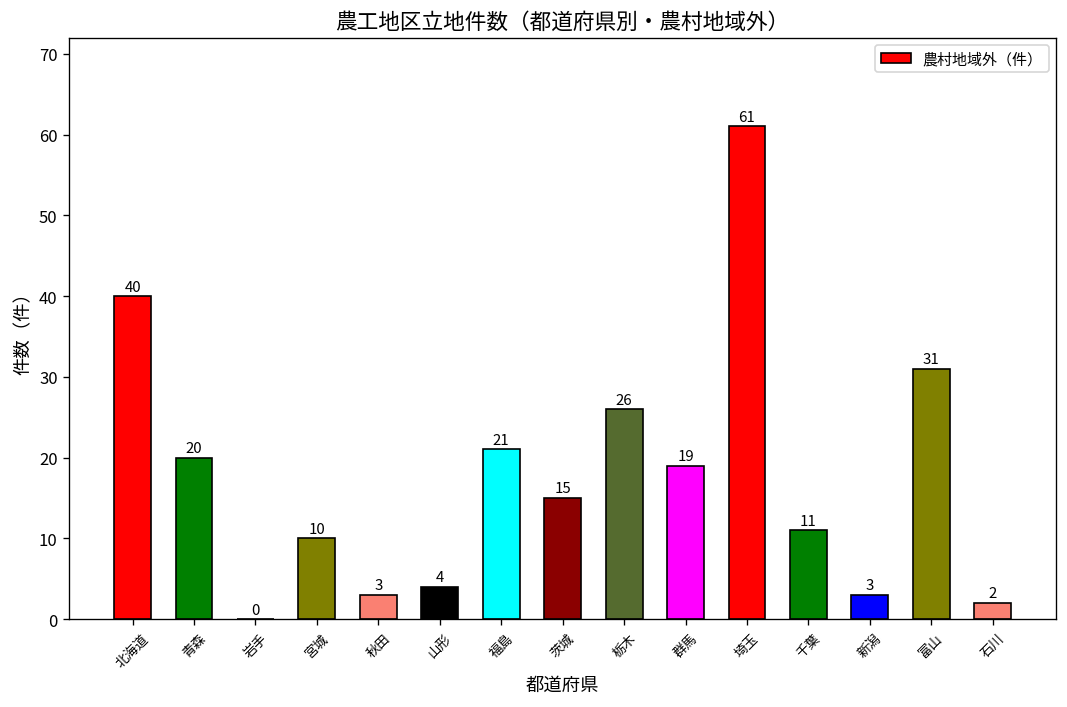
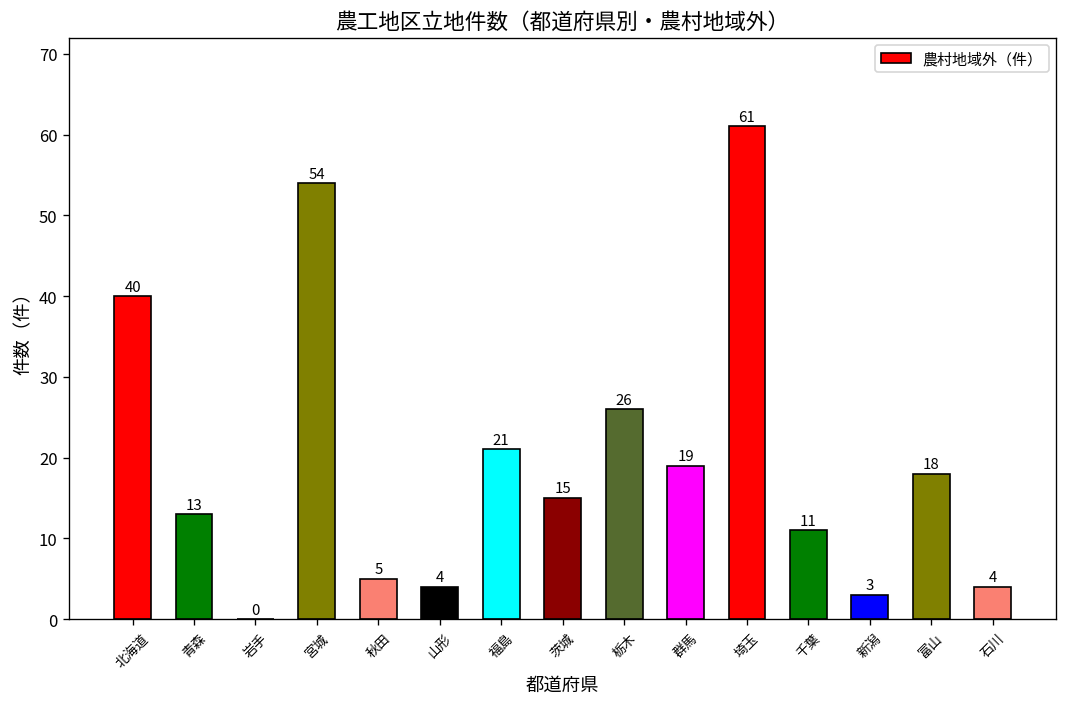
青森: 20 -> 13
宮城: 10 -> 54
秋田: 3 -> 5
富山: 31 -> 18
石川: 2 -> 4
